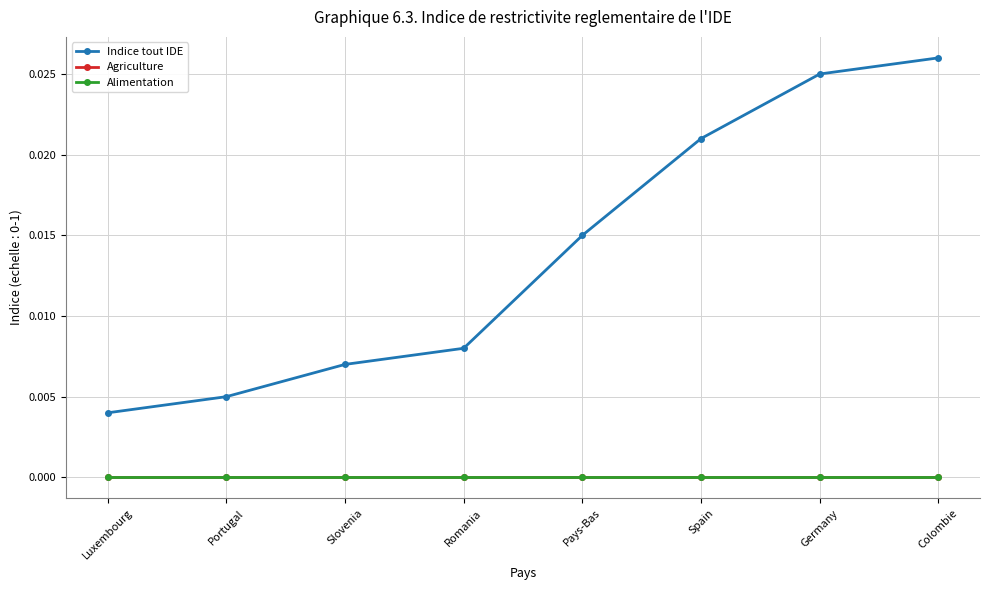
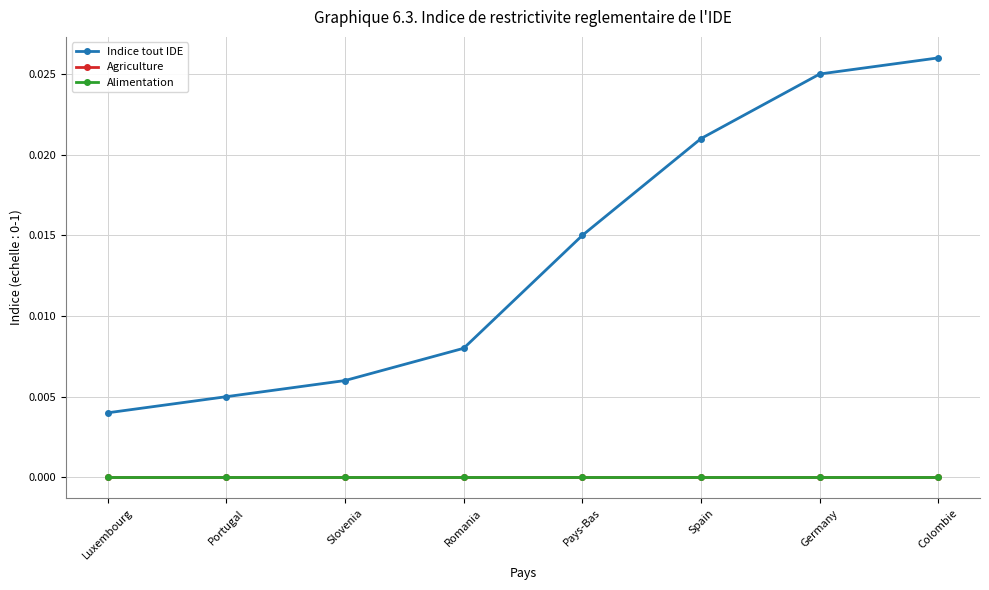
Indice tout IDE, Slovenia: 0.007 -> 0.006
